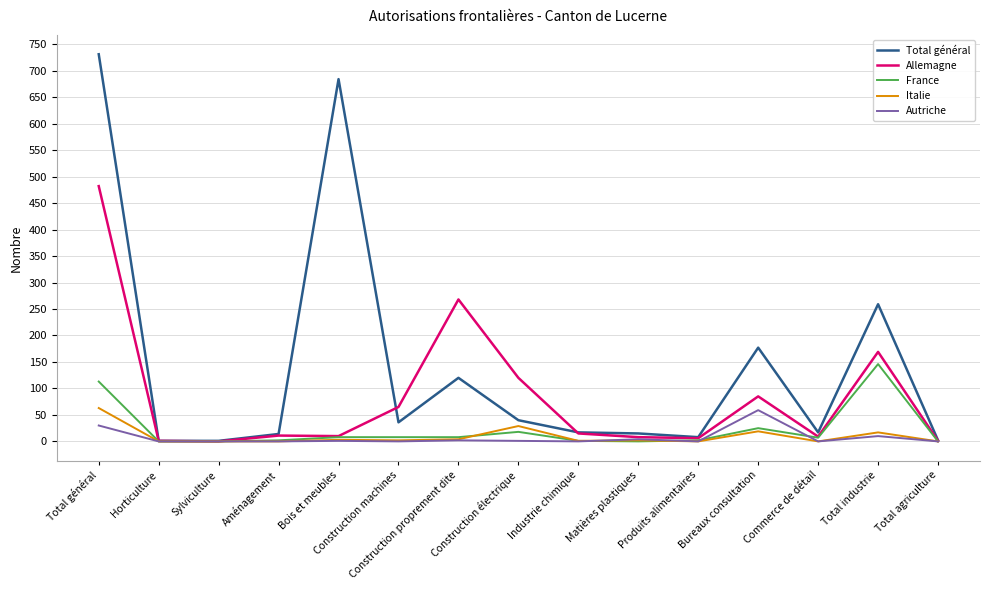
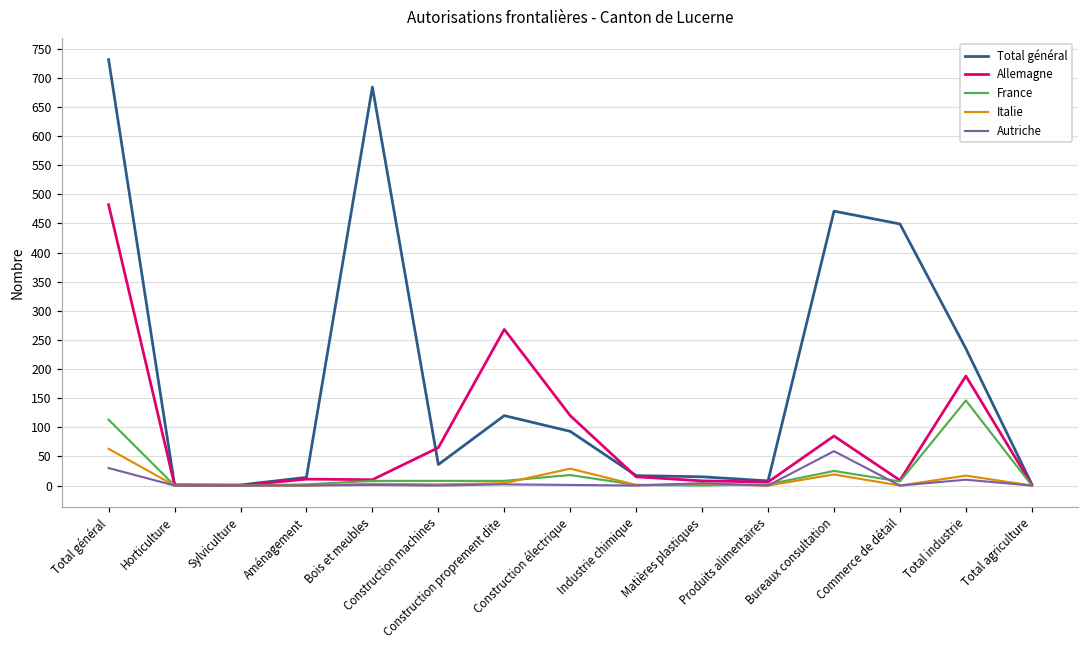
Total général, Construction électrique: 40 -> 90
Total général, Bureaux consultation: 180 -> 470
Total général, Commerce de détail: 20 -> 450
Total général, Total industrie: 260 -> 240
Allemagne, Total industrie: 170 -> 190
